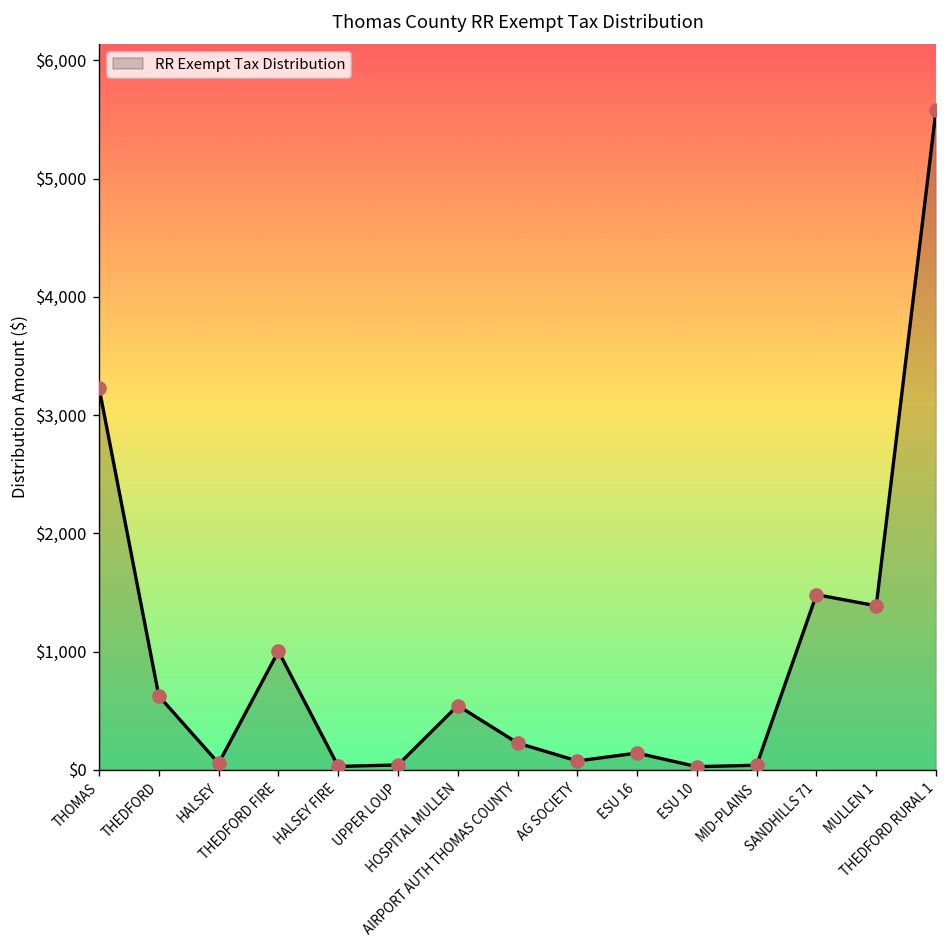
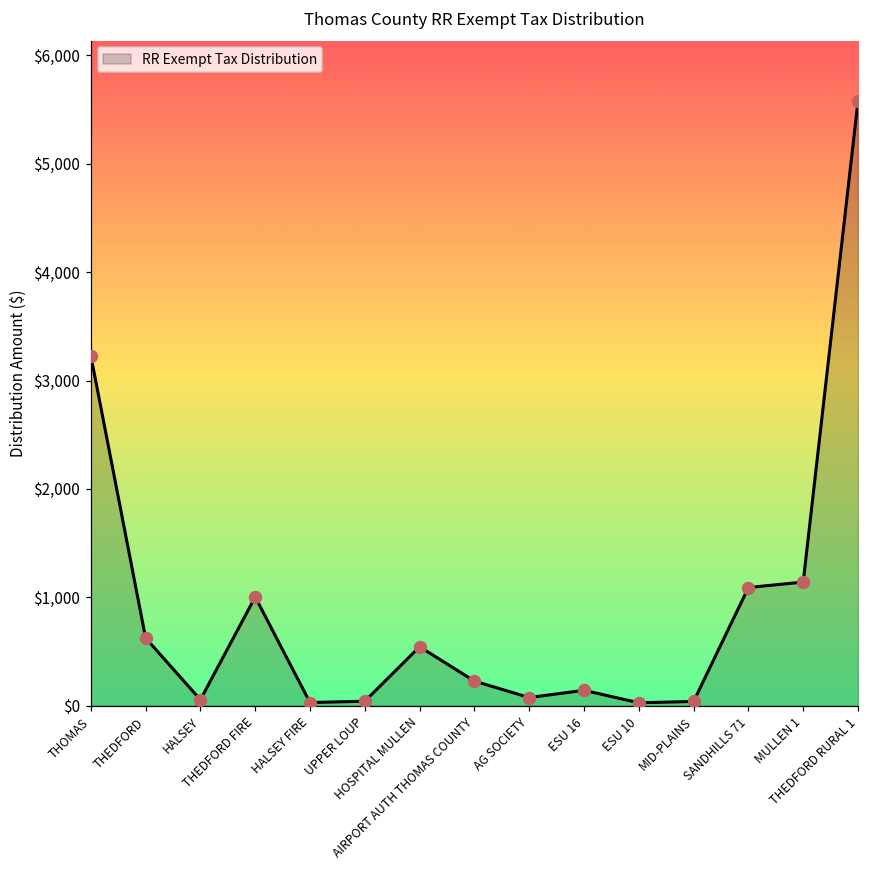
SANDHILLS 71: $1,500 -> $1,100
MULLEN 1: $1,400 -> $1,100
